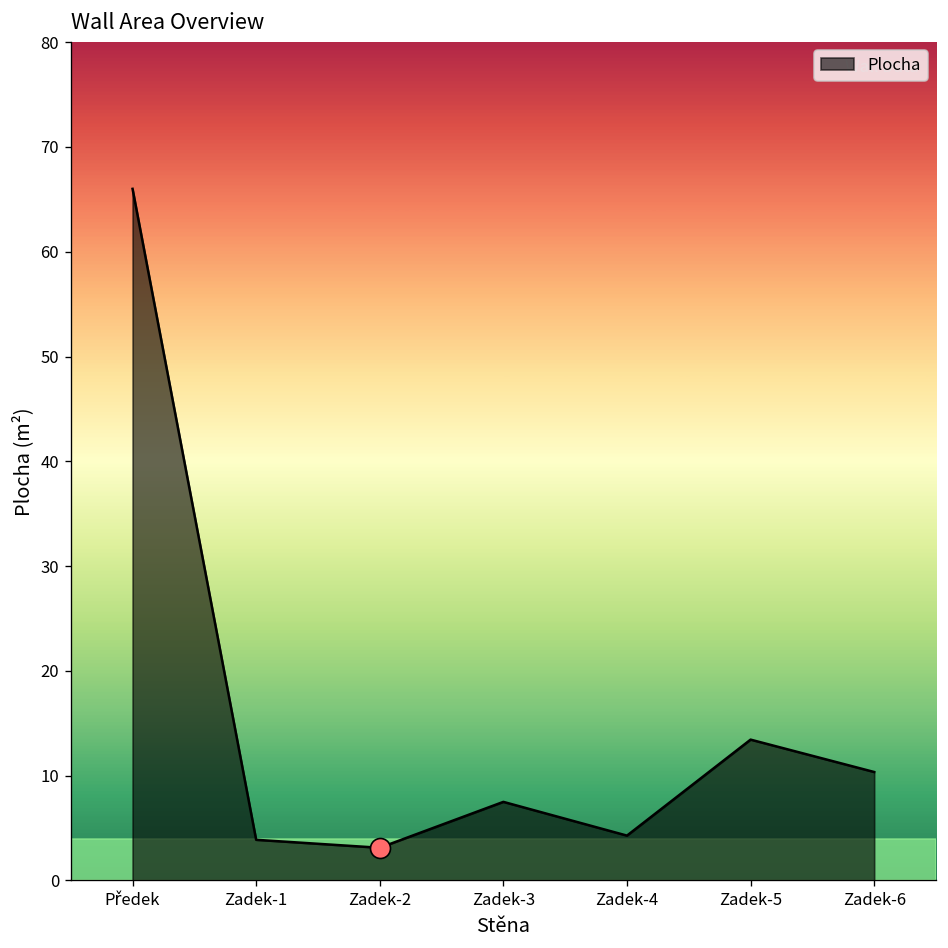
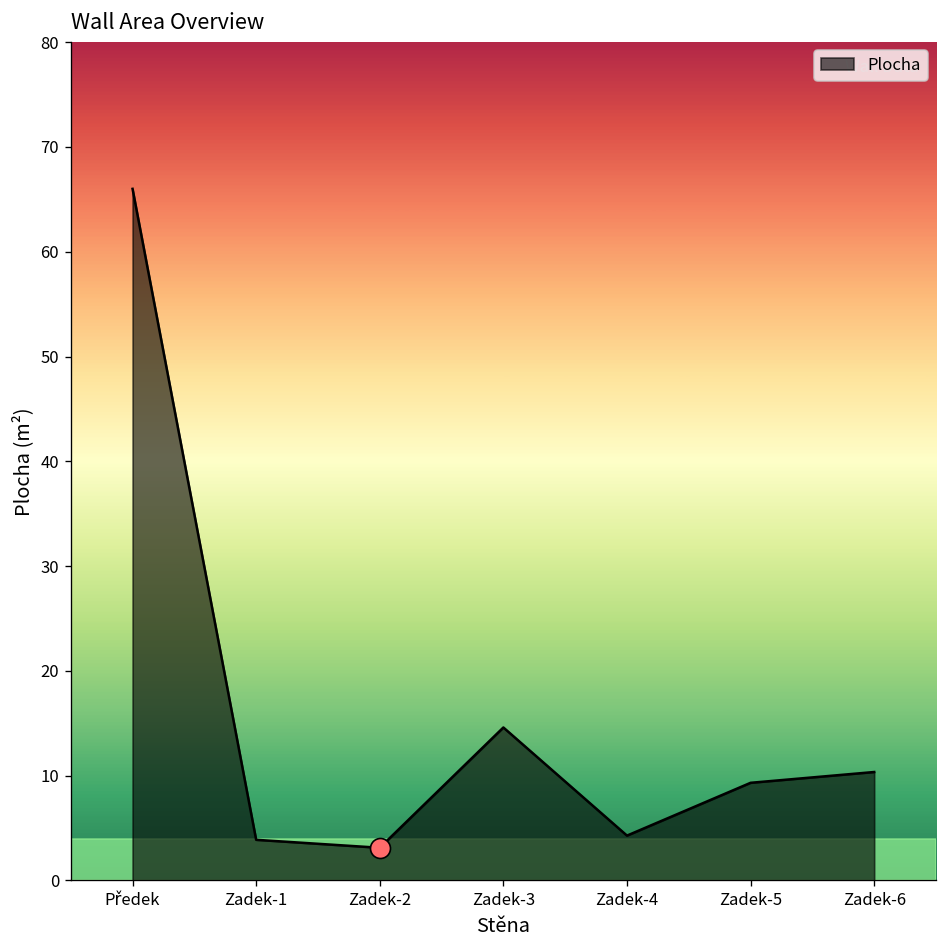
Plocha, Zadek-3: 8 -> 15
Plocha, Zadek-5: 13 -> 9
